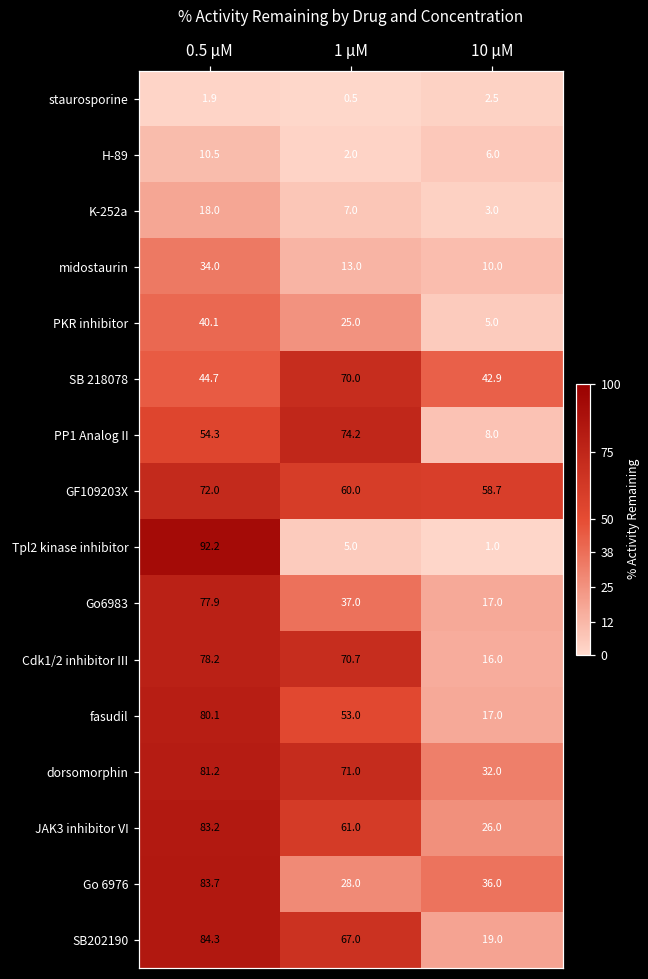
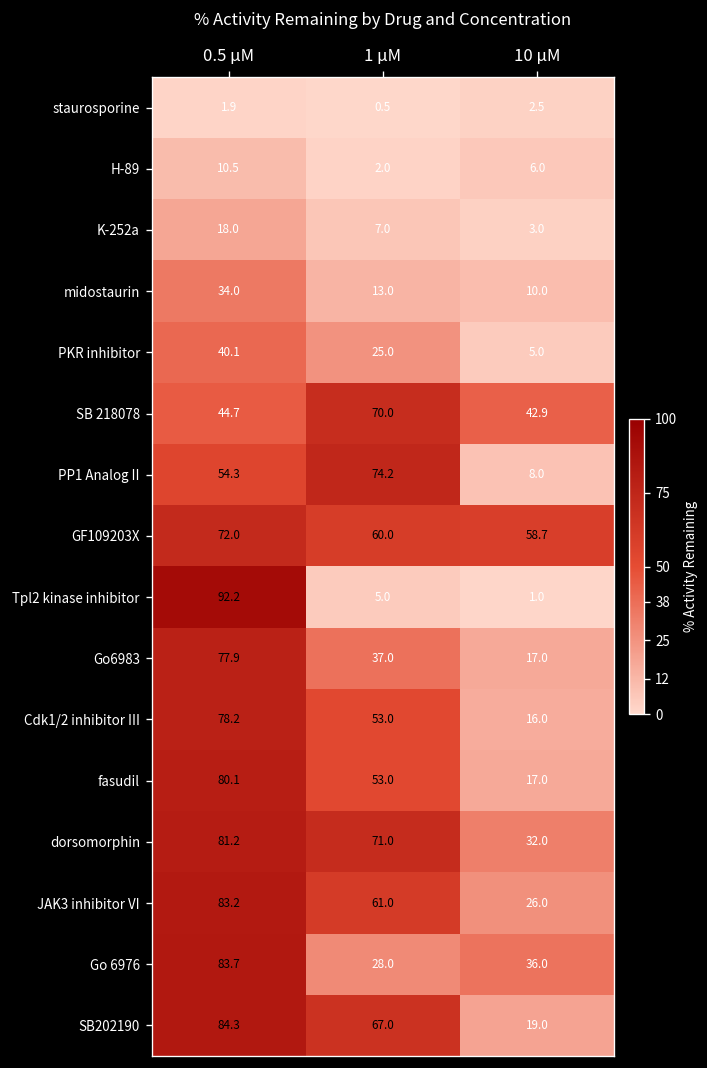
Cdk1/2 inhibitor III, 1 µM: 70.7 -> 53.0
